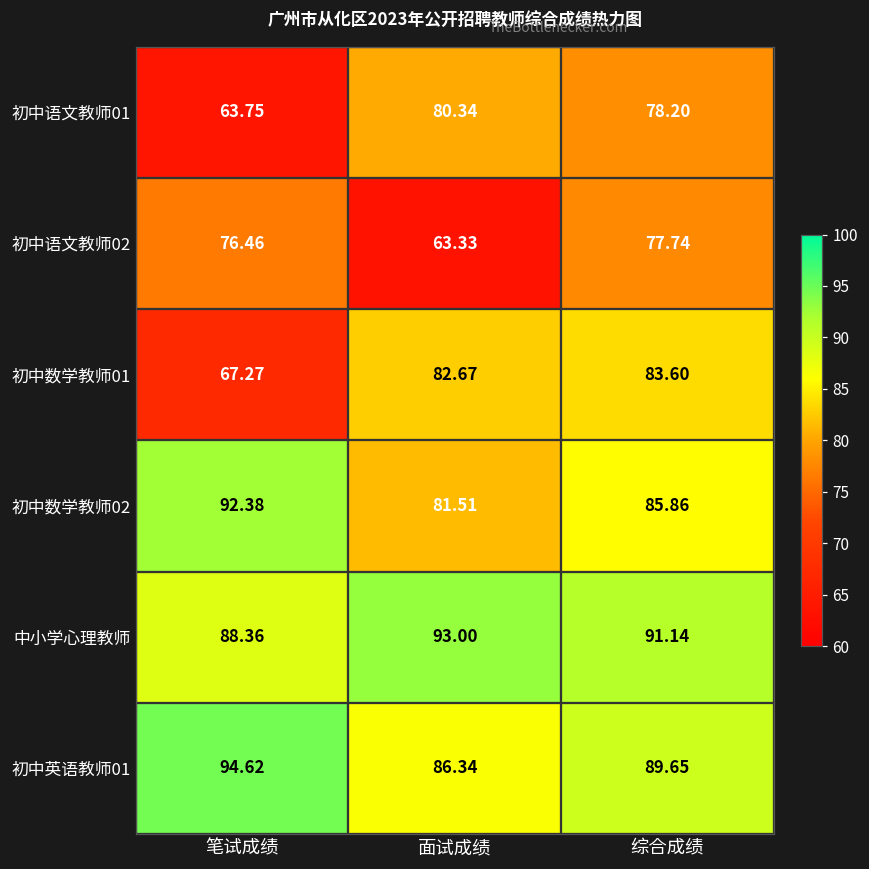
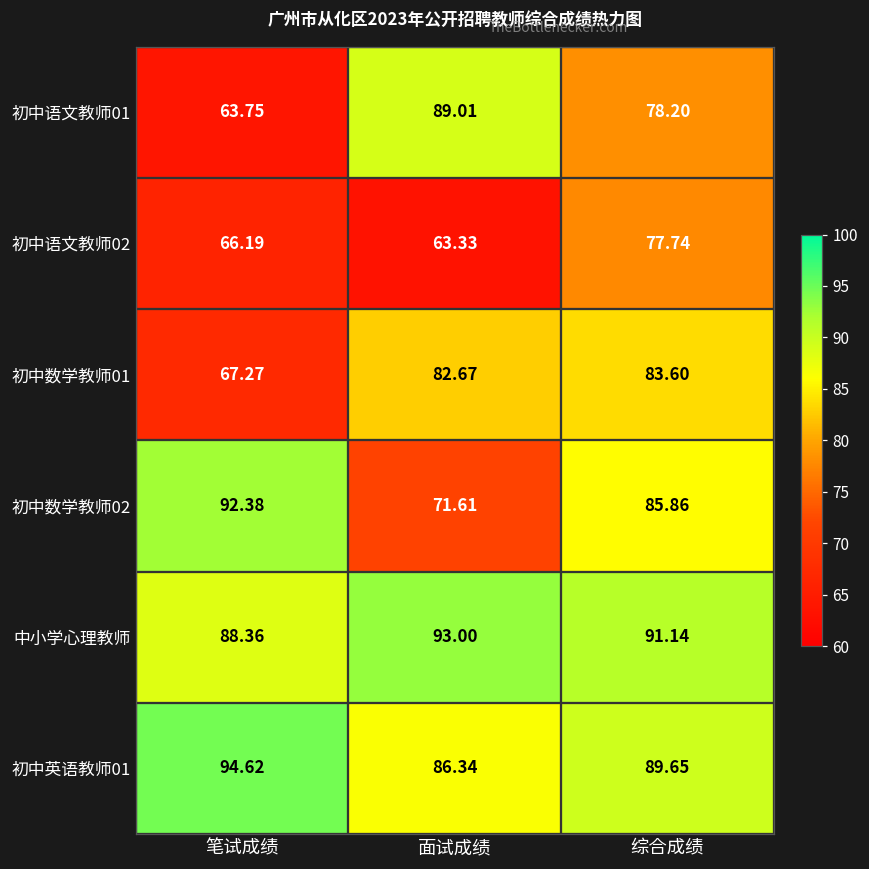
初中语文教师01, 面试成绩: 80.34 -> 89.01
初中语文教师02, 笔试成绩: 76.46 -> 66.19
初中数学教师02, 面试成绩: 81.51 -> 71.61
